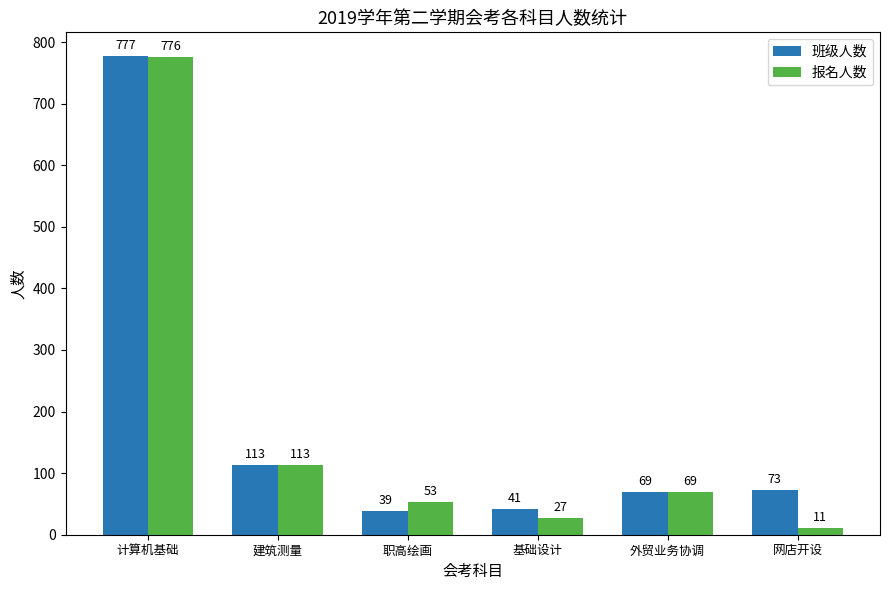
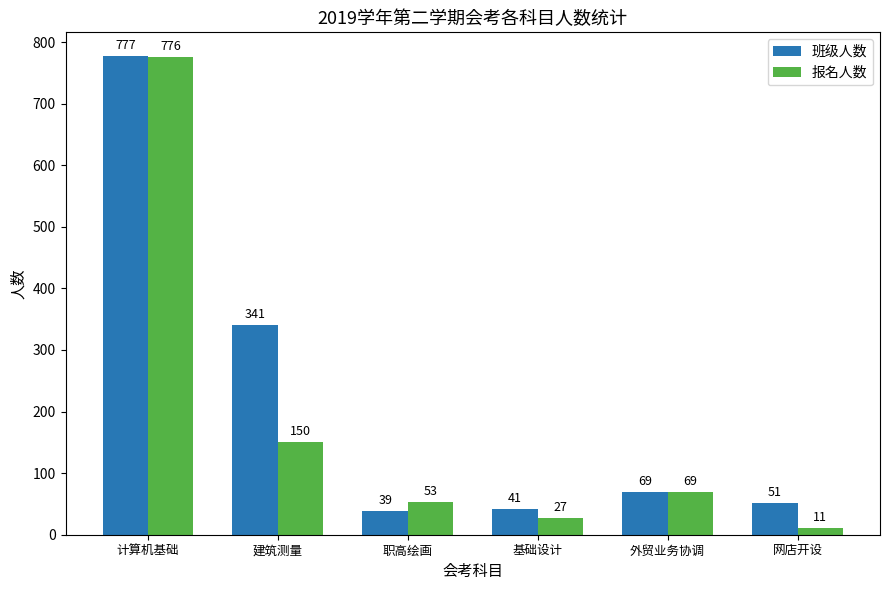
班级人数, 建筑测量: 113 -> 341
报名人数, 建筑测量: 113 -> 150
班级人数, 网店开设: 73 -> 51
